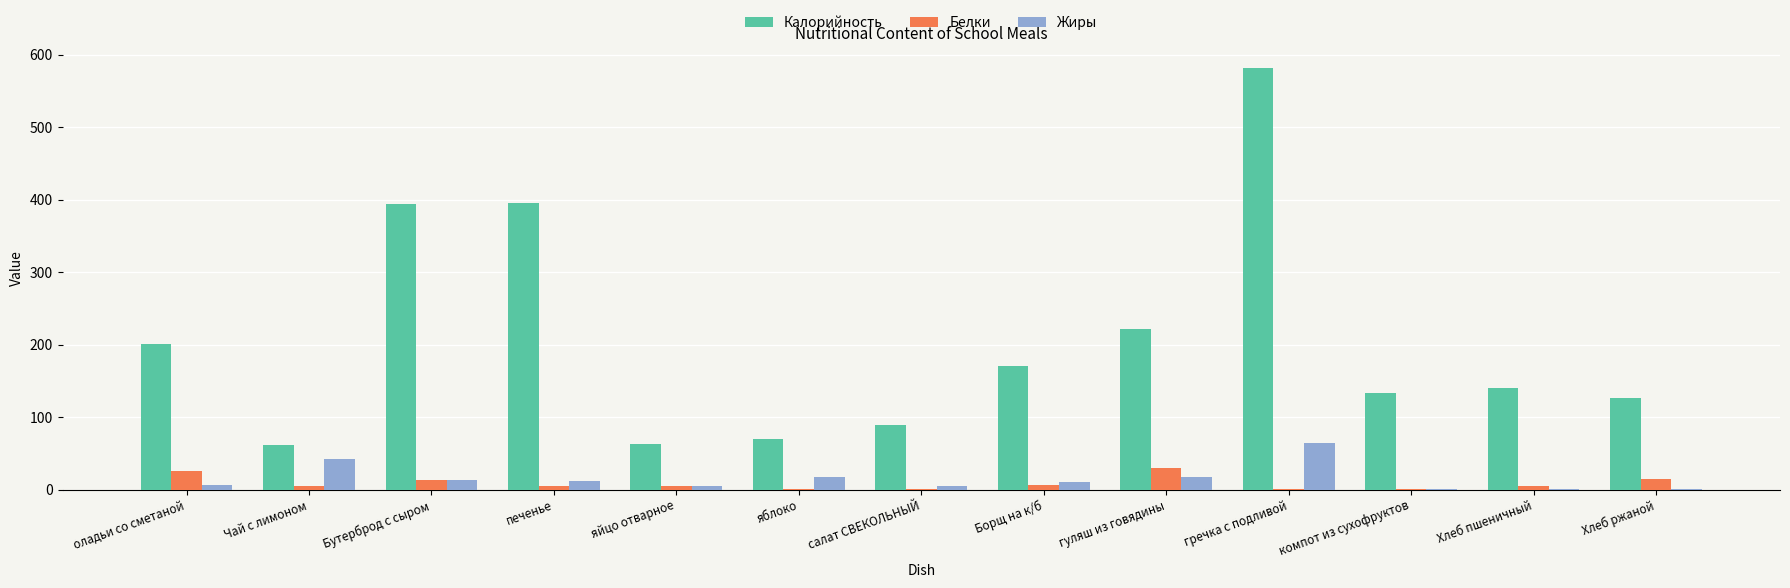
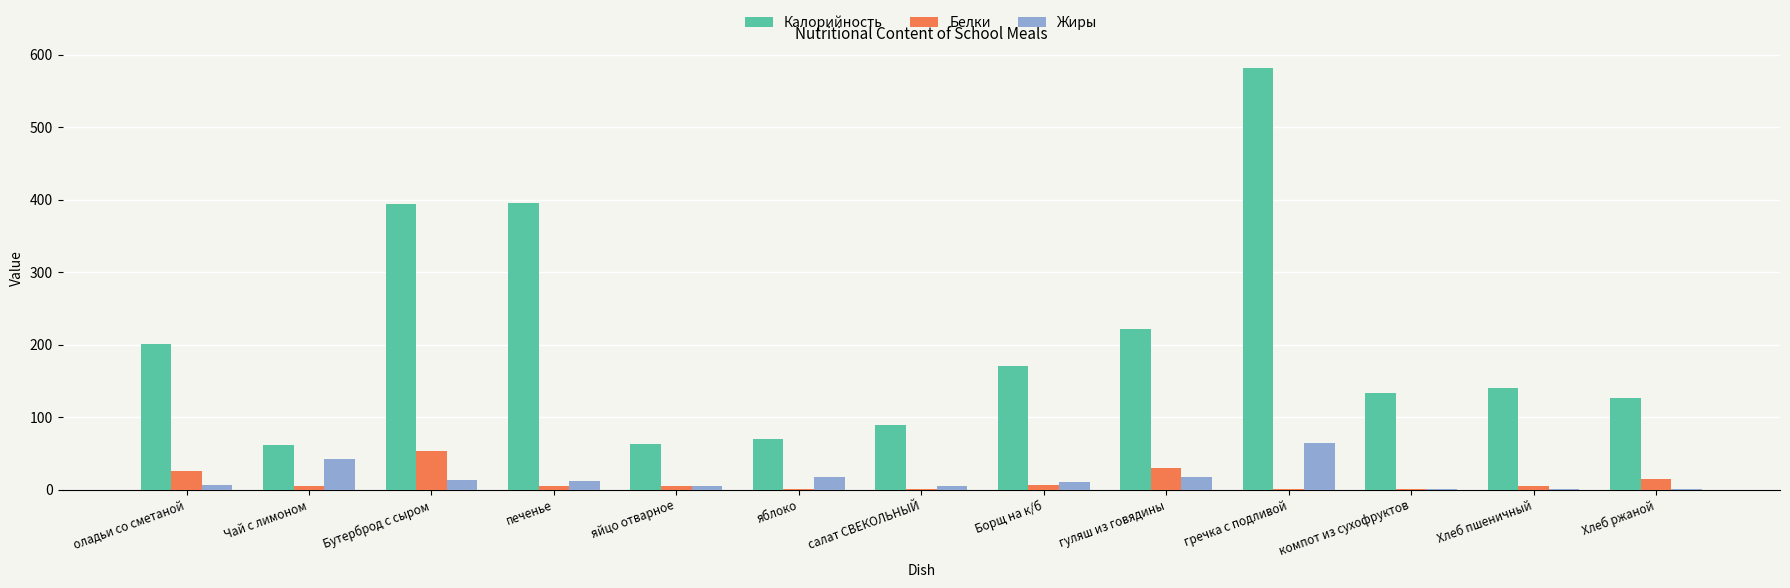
Белки, Бутерброд с сыром: 10 -> 50
